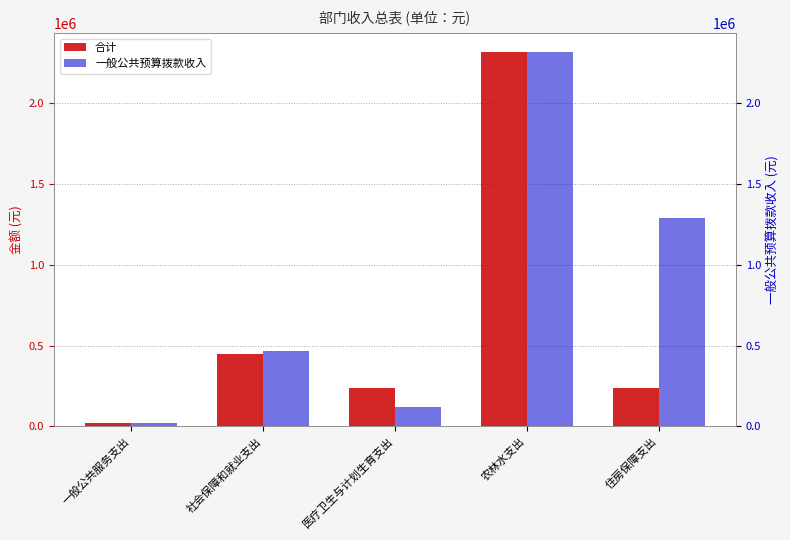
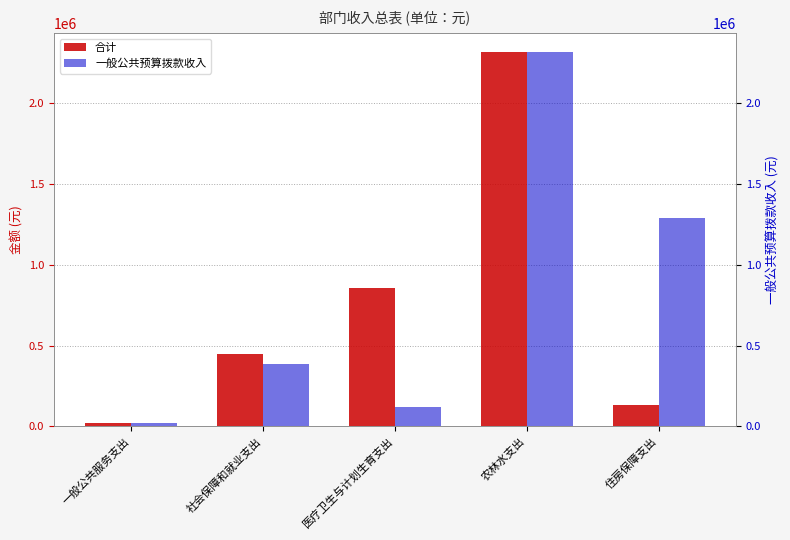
合计, 医疗卫生与计划生育支出: 240000 -> 860000
合计, 住房保障支出: 240000 -> 130000
一般公共预算拨款收入, 社会保障和就业支出: 470000 -> 390000
